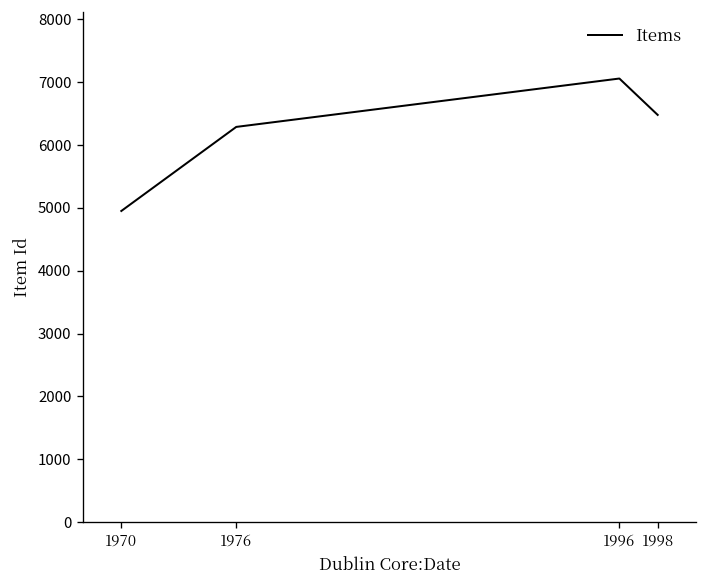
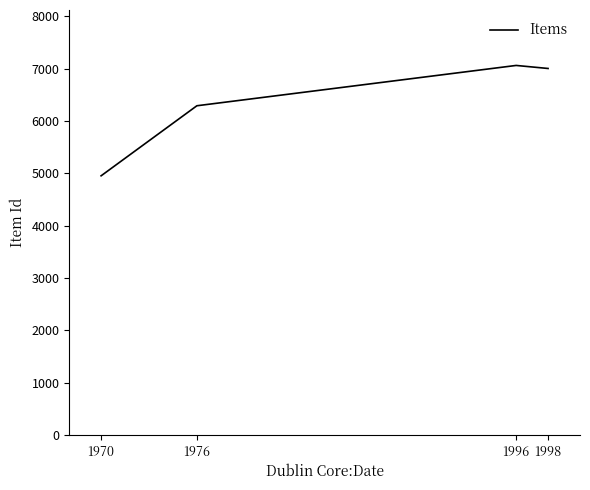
1998: 6500 -> 7000
